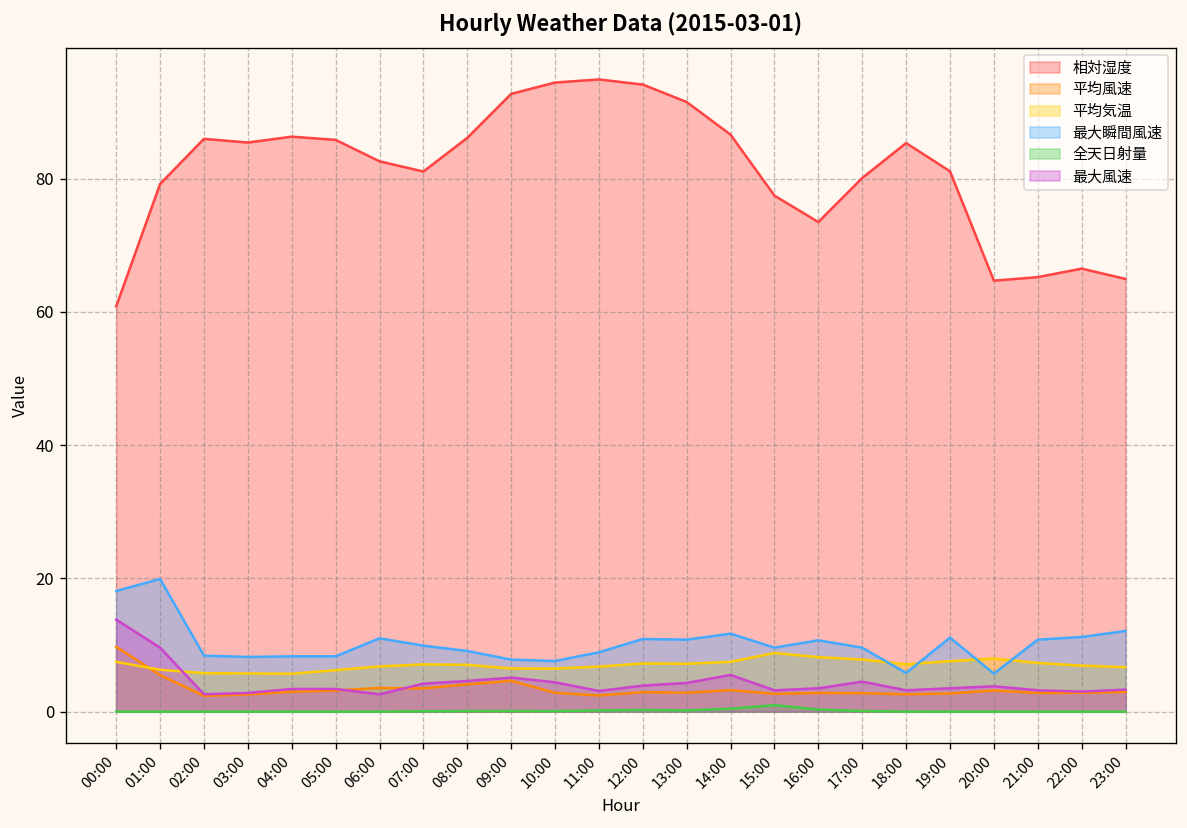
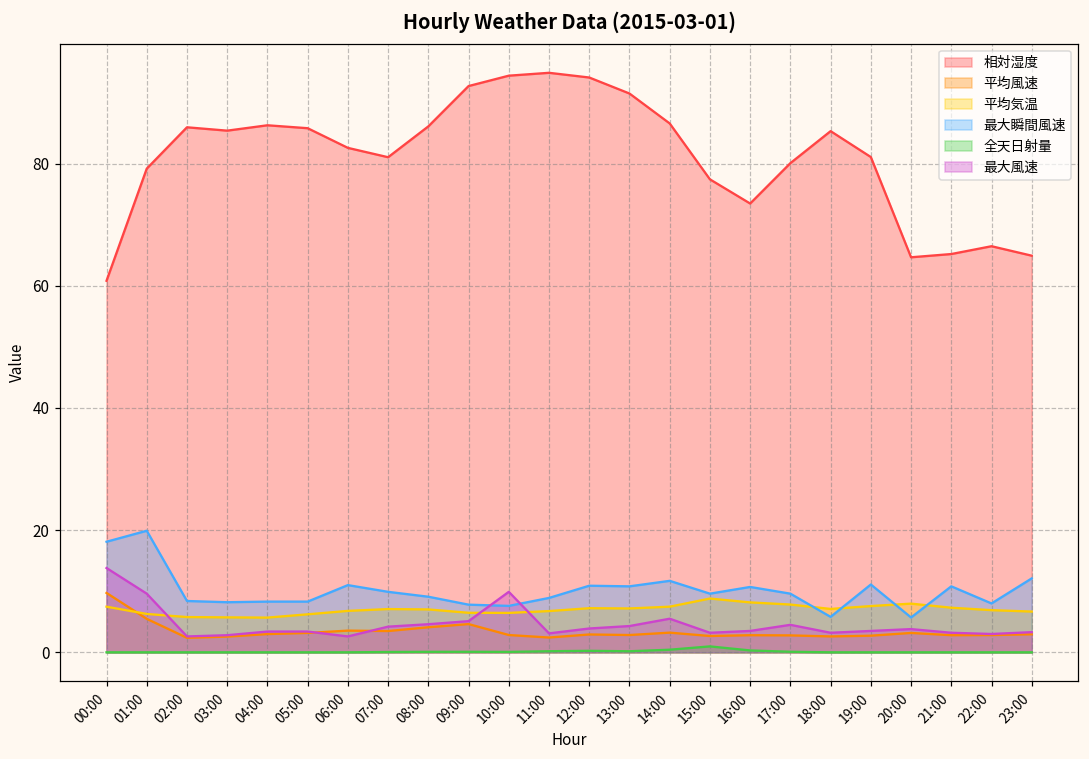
最大風速, 10:00: 4 -> 10
最大瞬間風速, 22:00: 11 -> 8
